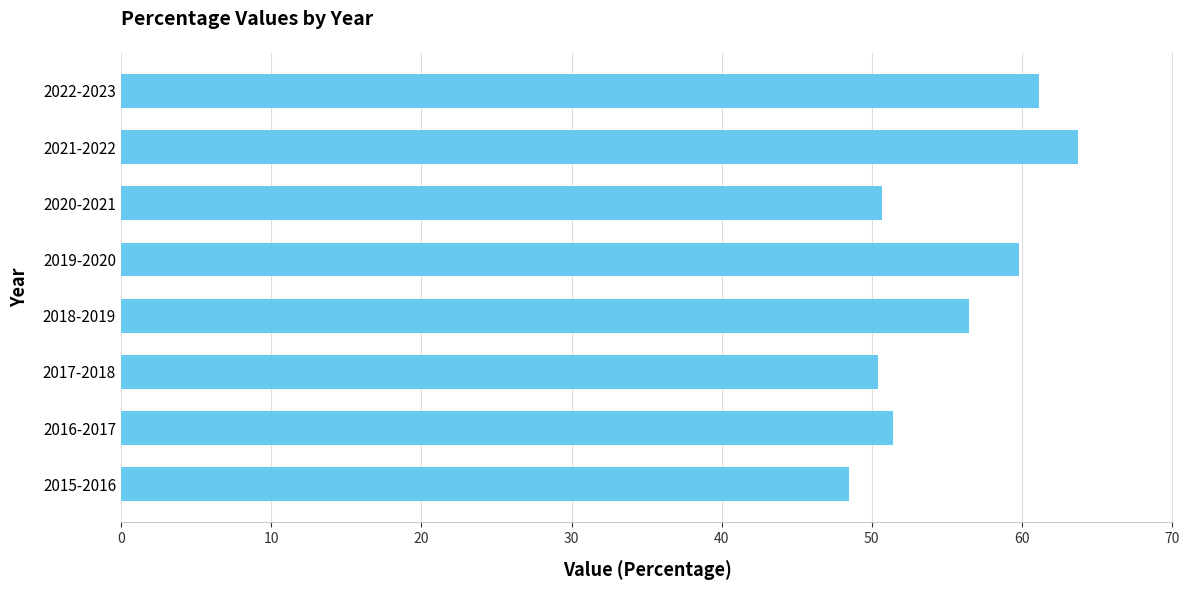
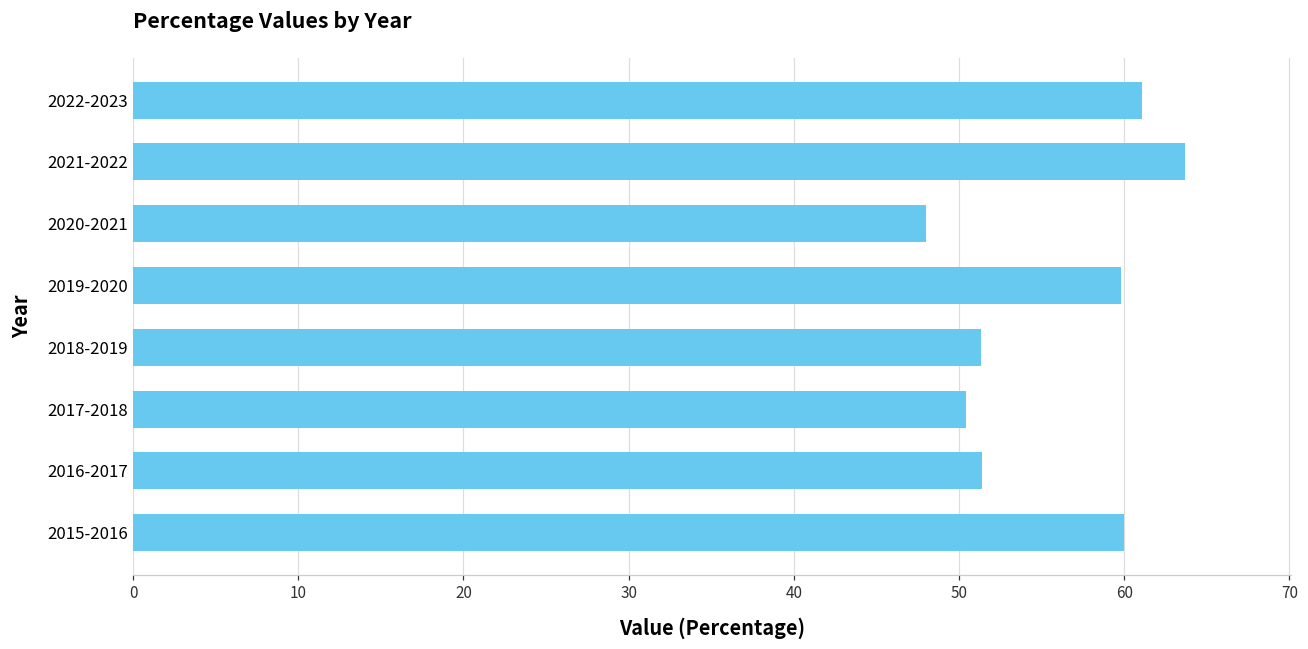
2020-2021: 50.7 -> 48.0
2018-2019: 56.5 -> 51.3
2015-2016: 48.5 -> 60.0
